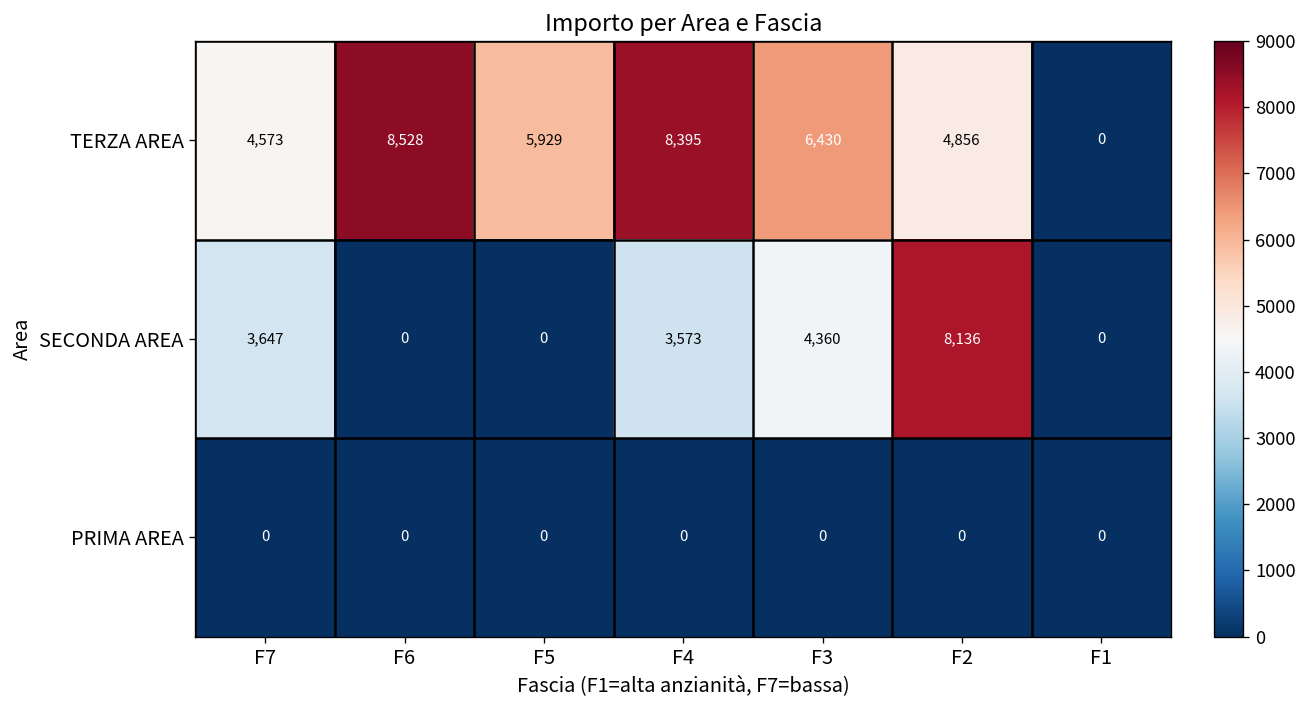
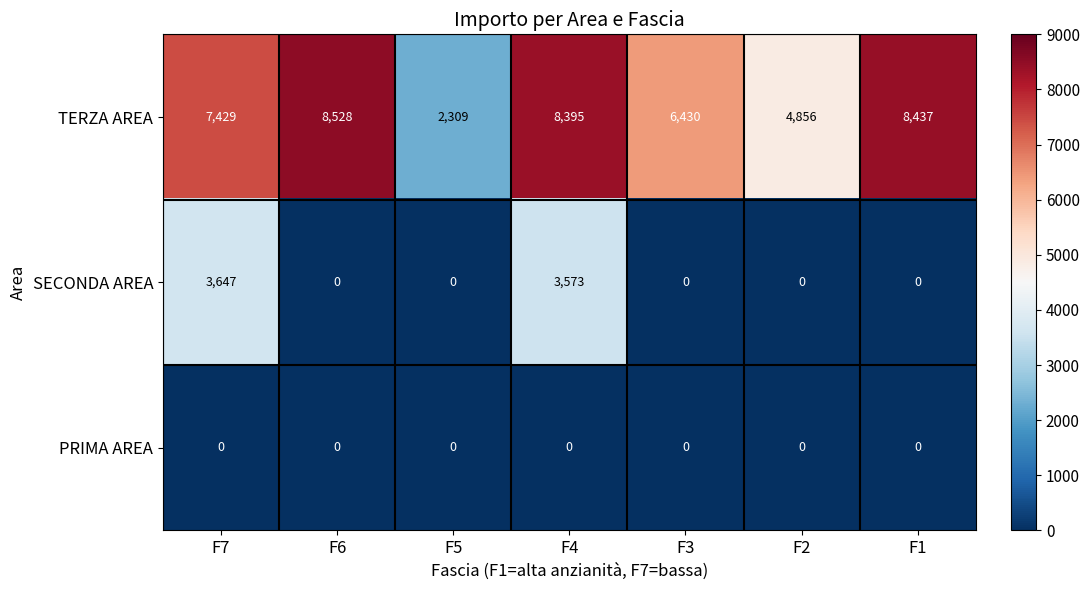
TERZA AREA, F7: 4,573 -> 7,429
TERZA AREA, F5: 5,929 -> 2,309
TERZA AREA, F1: 0 -> 8,437
SECONDA AREA, F3: 4,360 -> 0
SECONDA AREA, F2: 8,136 -> 0
